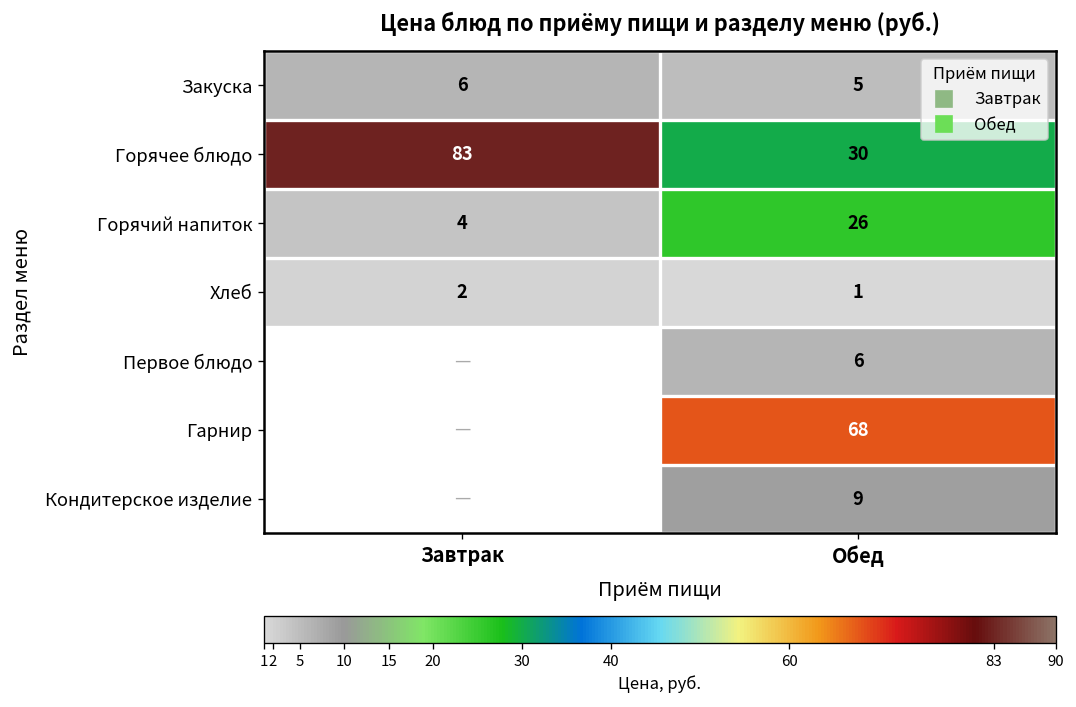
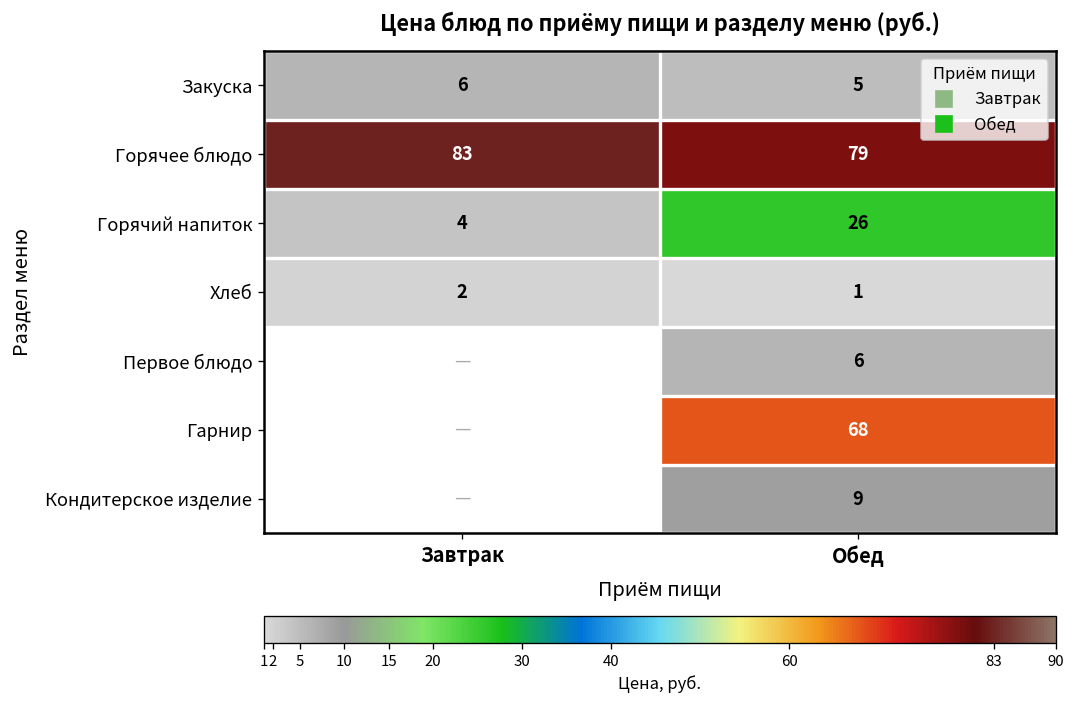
Горячее блюдо, Обед: 30 -> 79
